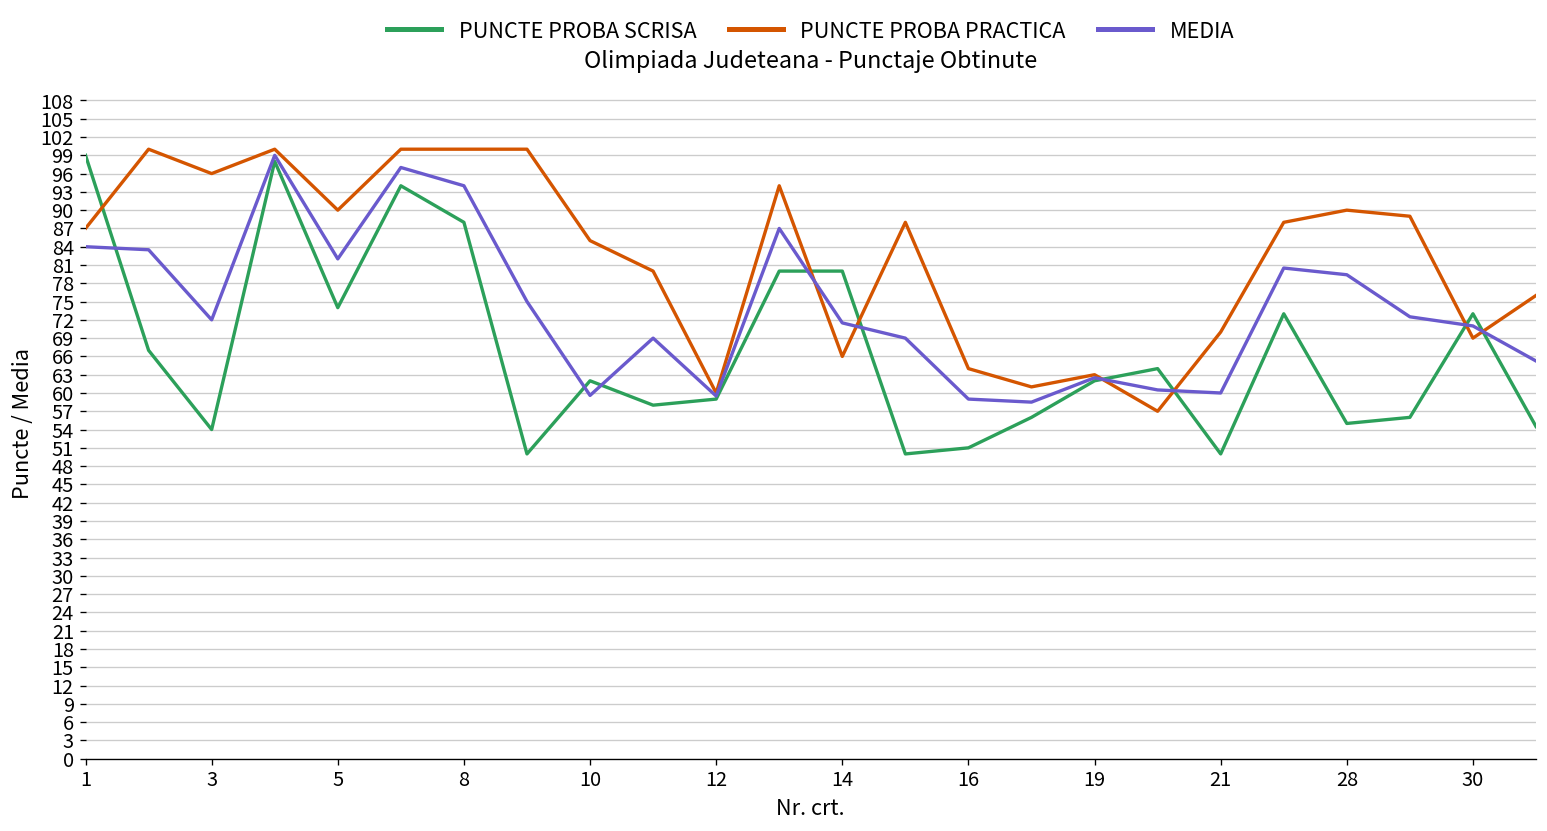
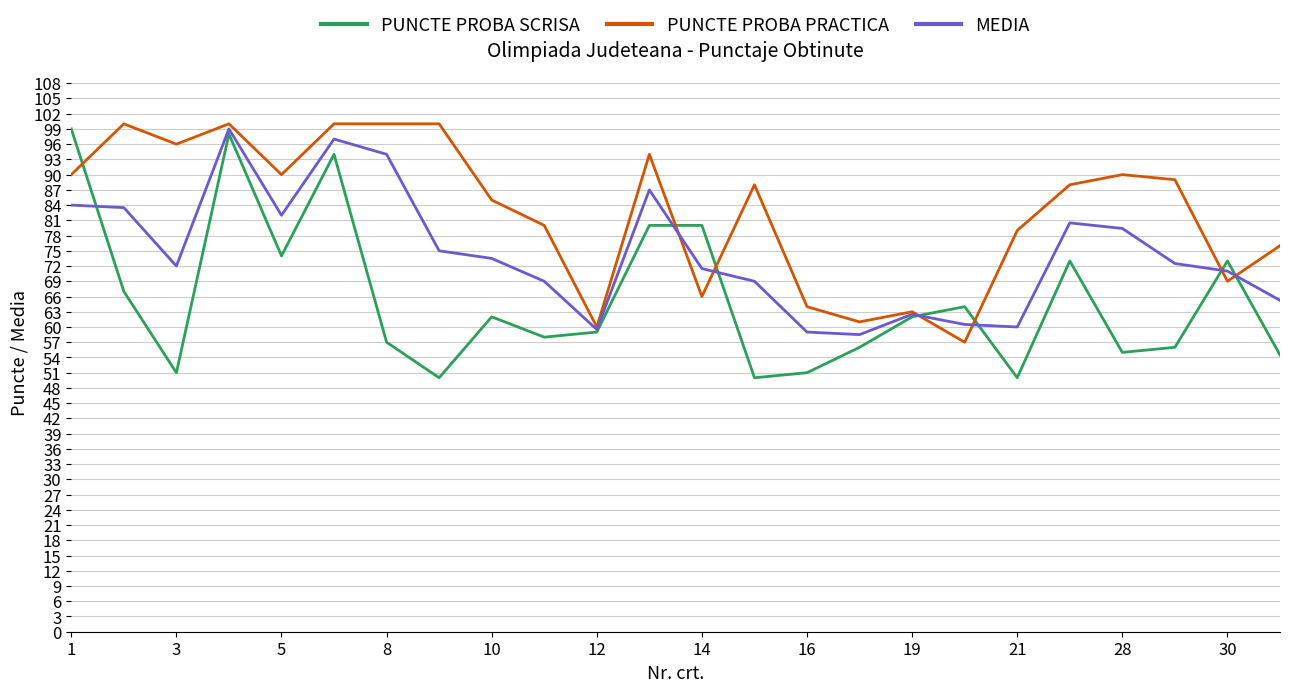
PUNCTE PROBA PRACTICA, 1: 87 -> 90
PUNCTE PROBA SCRISA, 3: 54 -> 51
PUNCTE PROBA SCRISA, 8: 88 -> 57
MEDIA, 10: 60 -> 74
PUNCTE PROBA PRACTICA, 21: 70 -> 79
